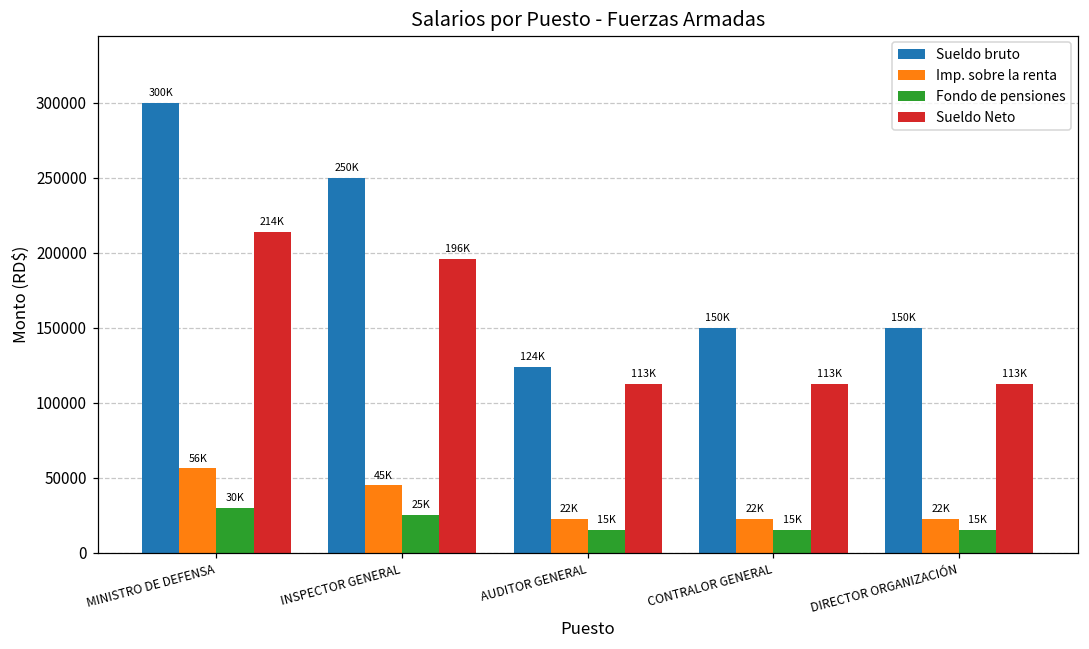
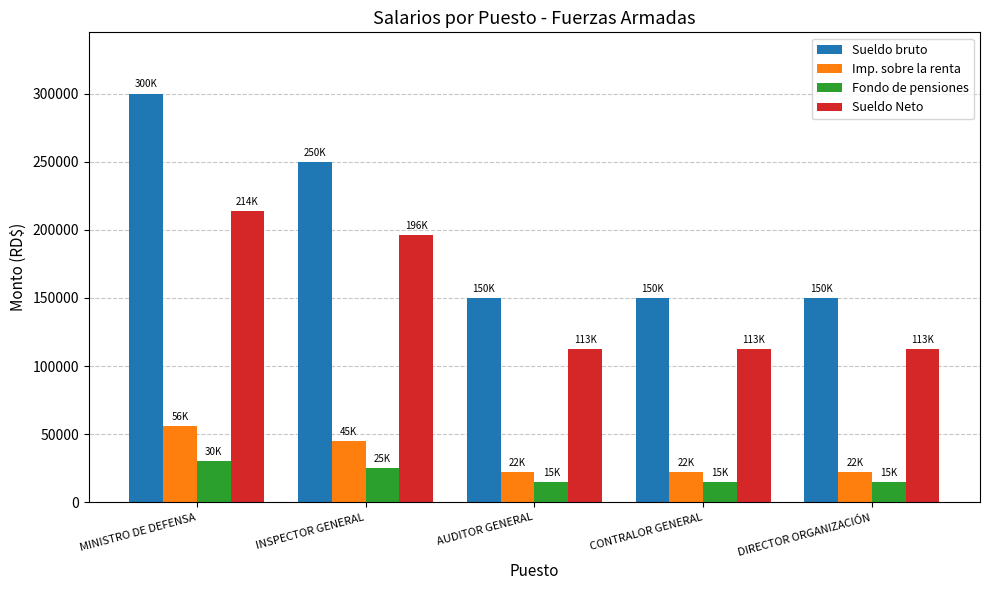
Sueldo bruto, AUDITOR GENERAL: 124K -> 150K
